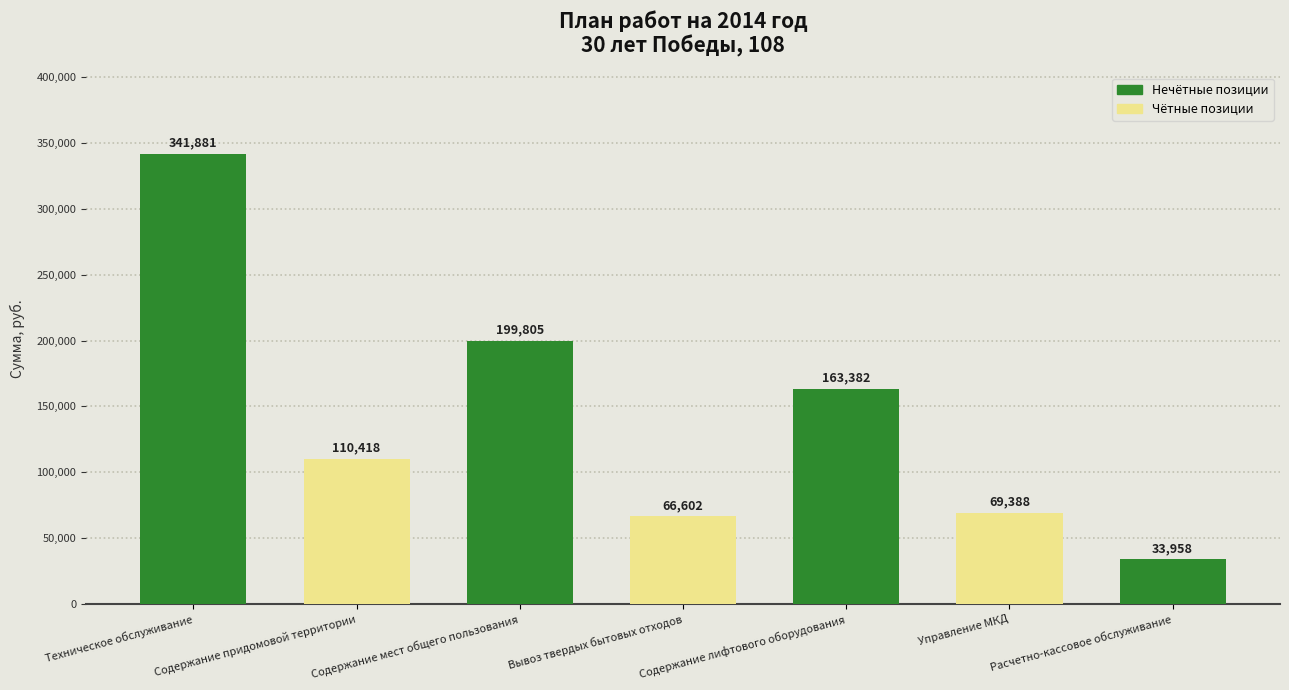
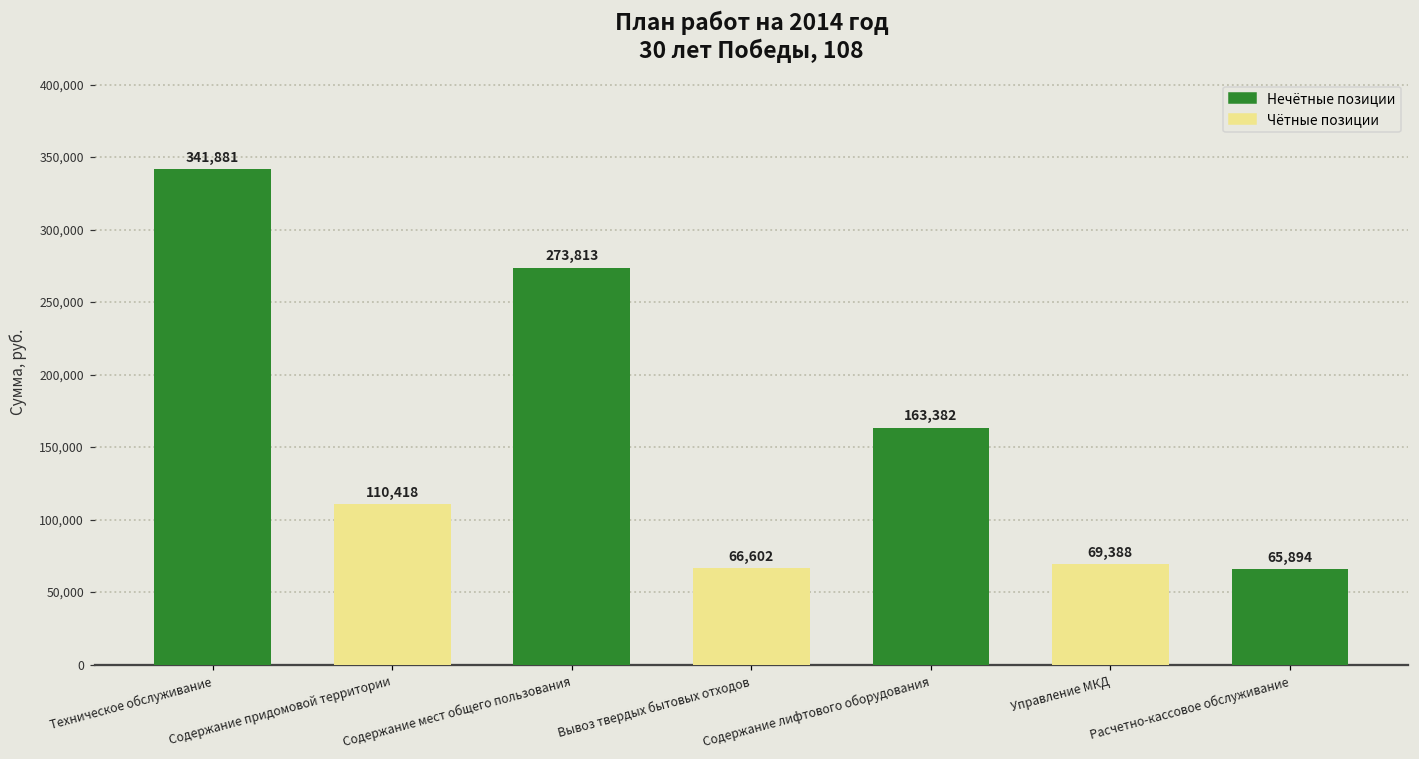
Содержание мест общего пользования: 199,805 -> 273,813
Расчетно-кассовое обслуживание: 33,958 -> 65,894
